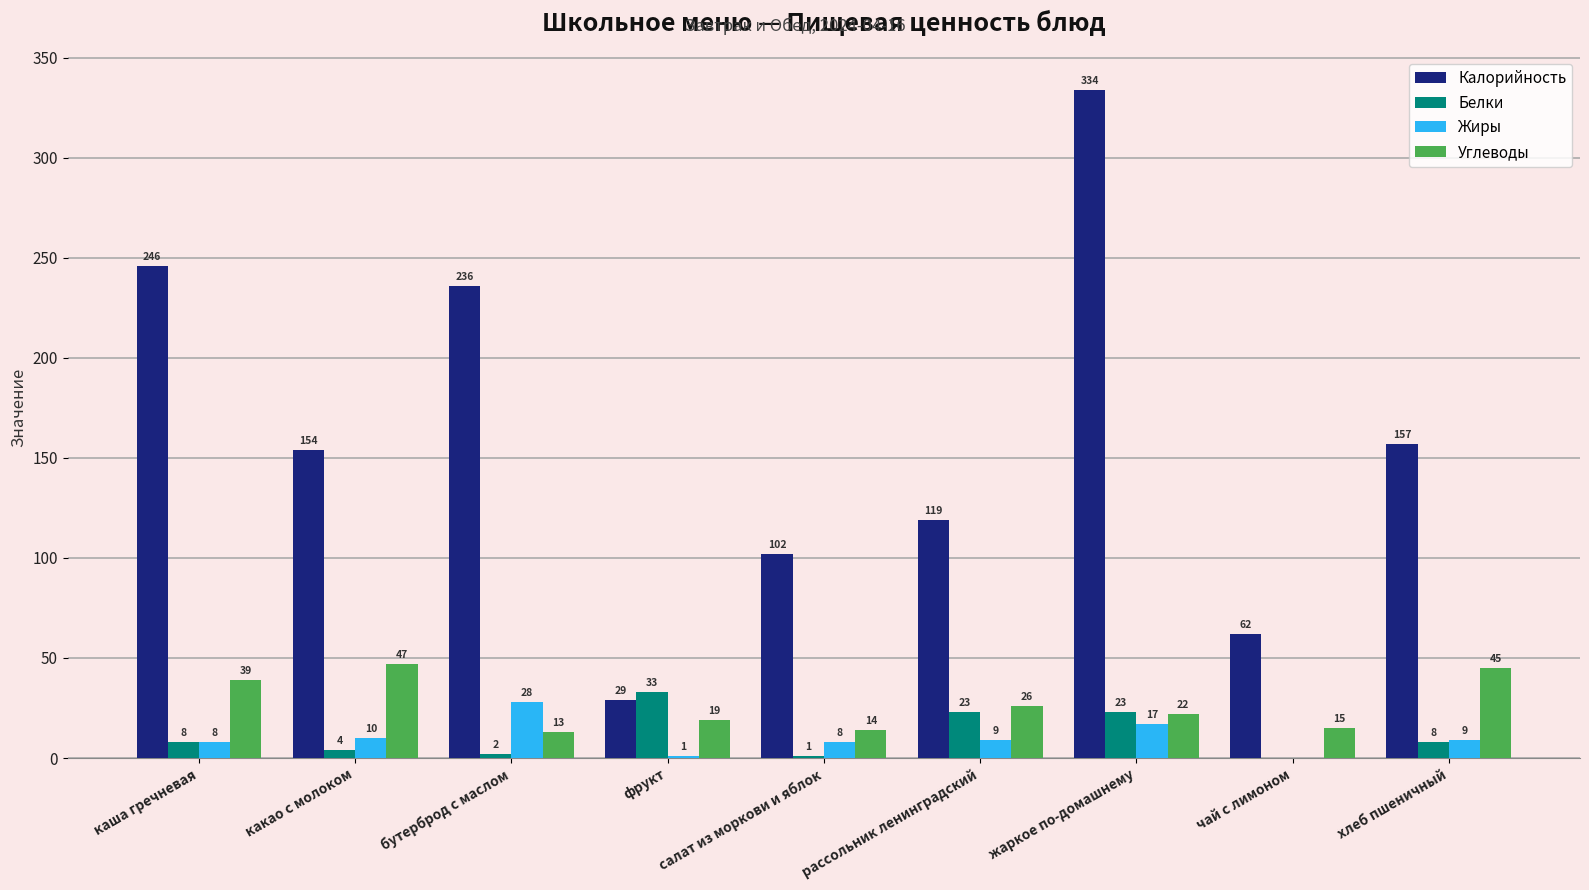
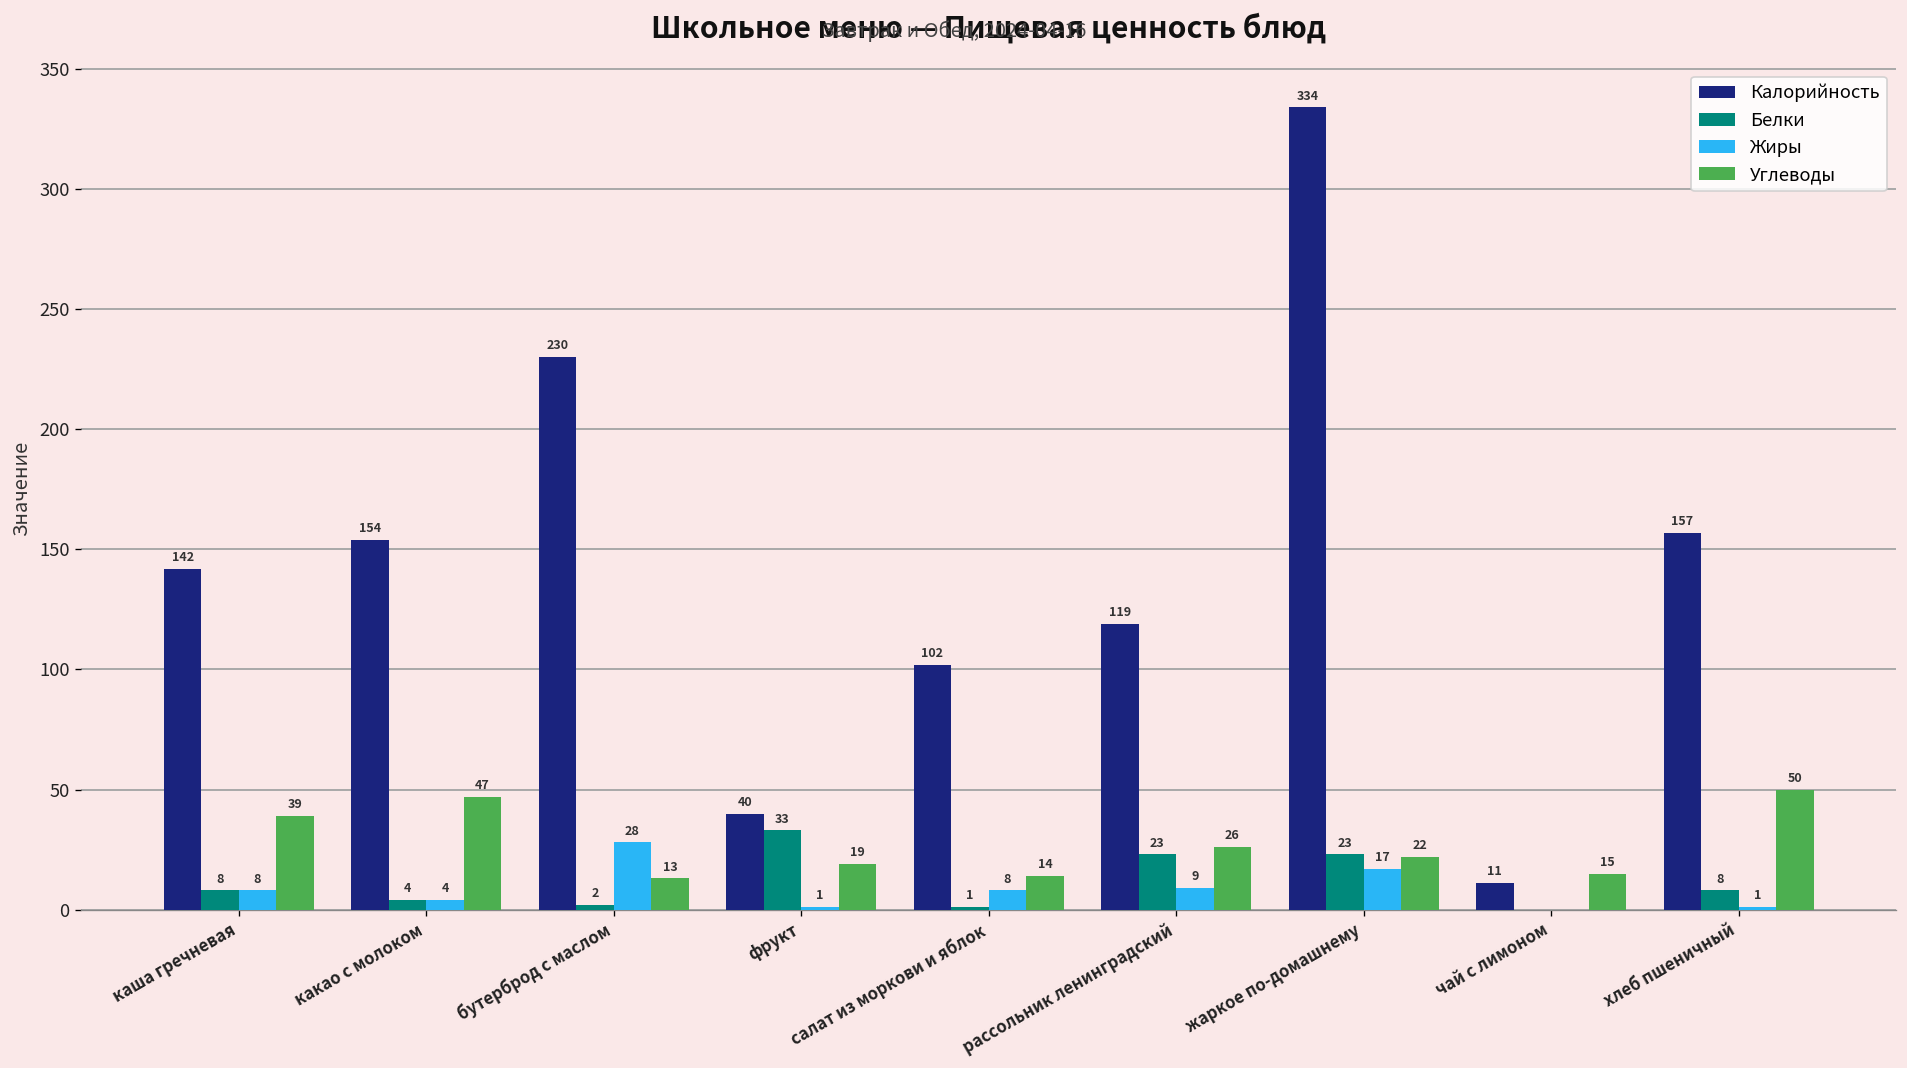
Калорийность, каша гречневая: 246 -> 142
Жиры, какао с молоком: 10 -> 4
Калорийность, бутерброд с маслом: 236 -> 230
Калорийность, фрукт: 29 -> 40
Калорийность, чай с лимоном: 62 -> 11
Жиры, хлеб пшеничный: 9 -> 1
Углеводы, хлеб пшеничный: 45 -> 50
